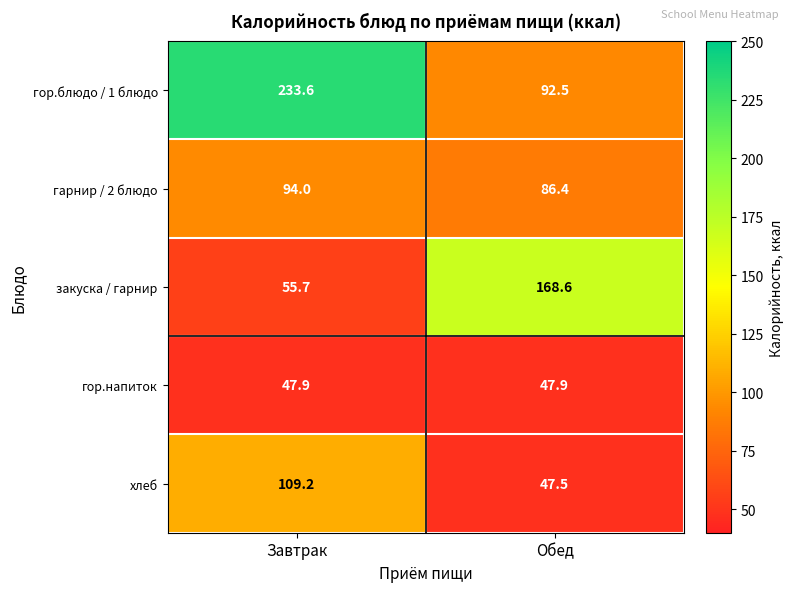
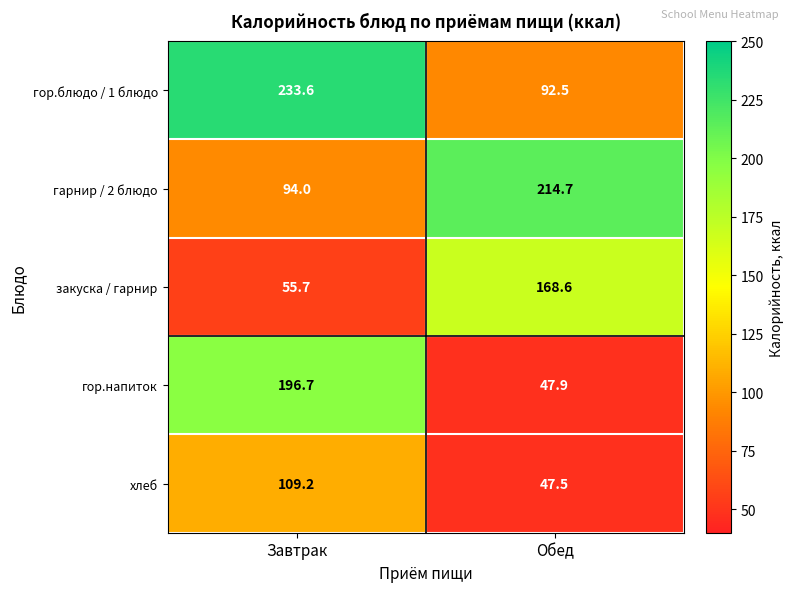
гарнир / 2 блюдо, Обед: 86.4 -> 214.7
гор.напиток, Завтрак: 47.9 -> 196.7
